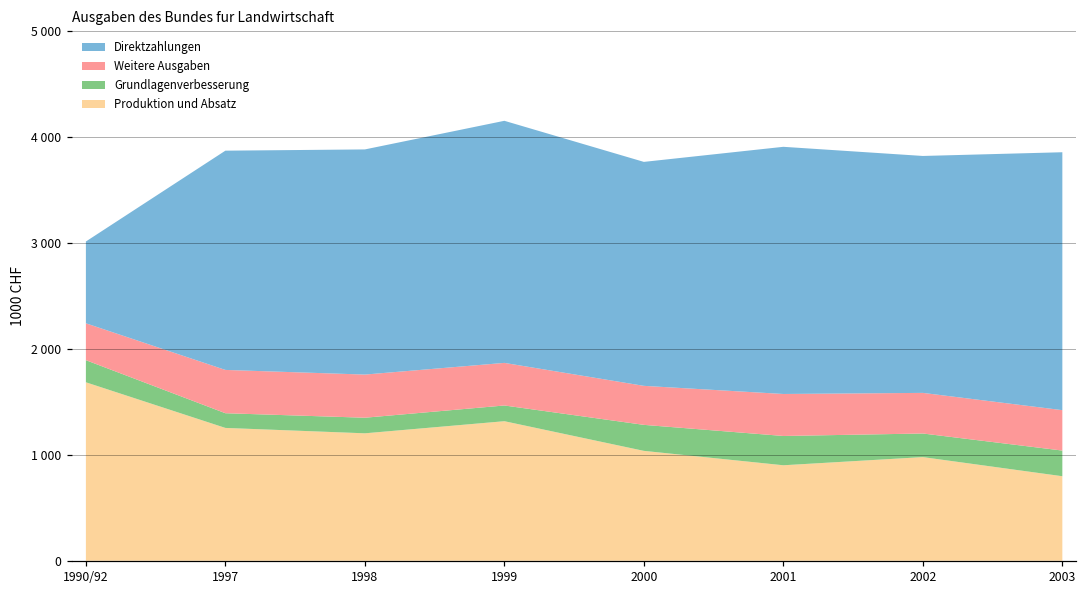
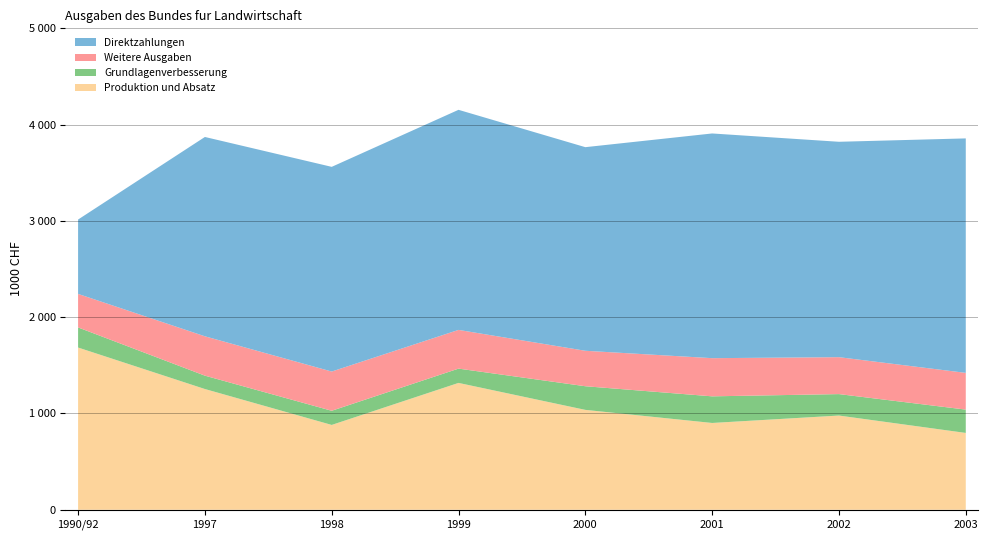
Produktion und Absatz, 1998: 1200 -> 900
